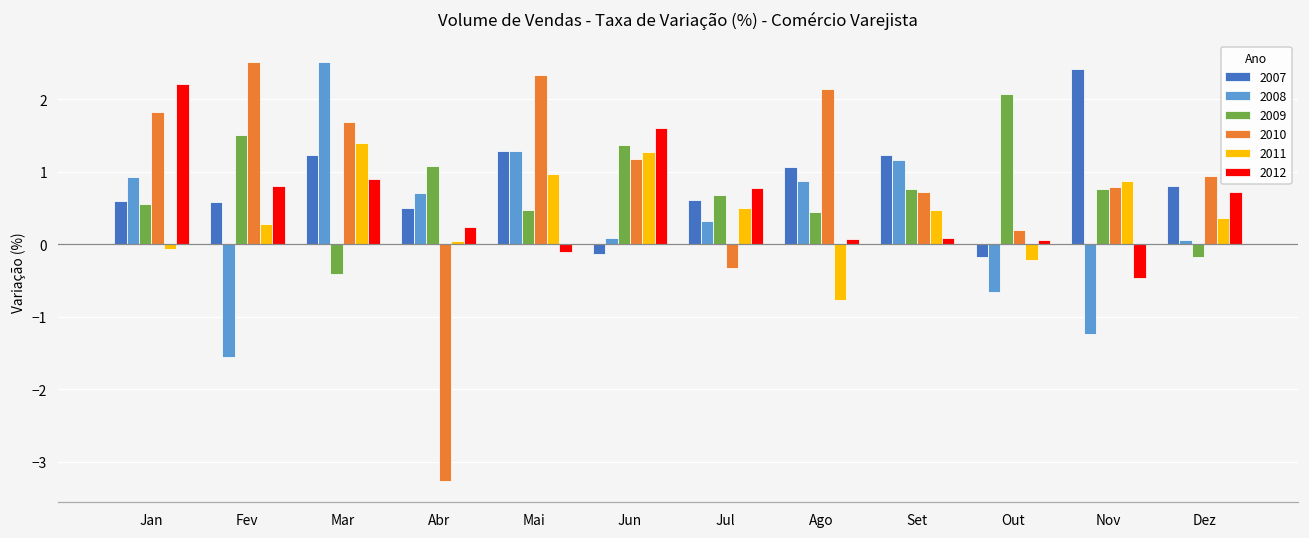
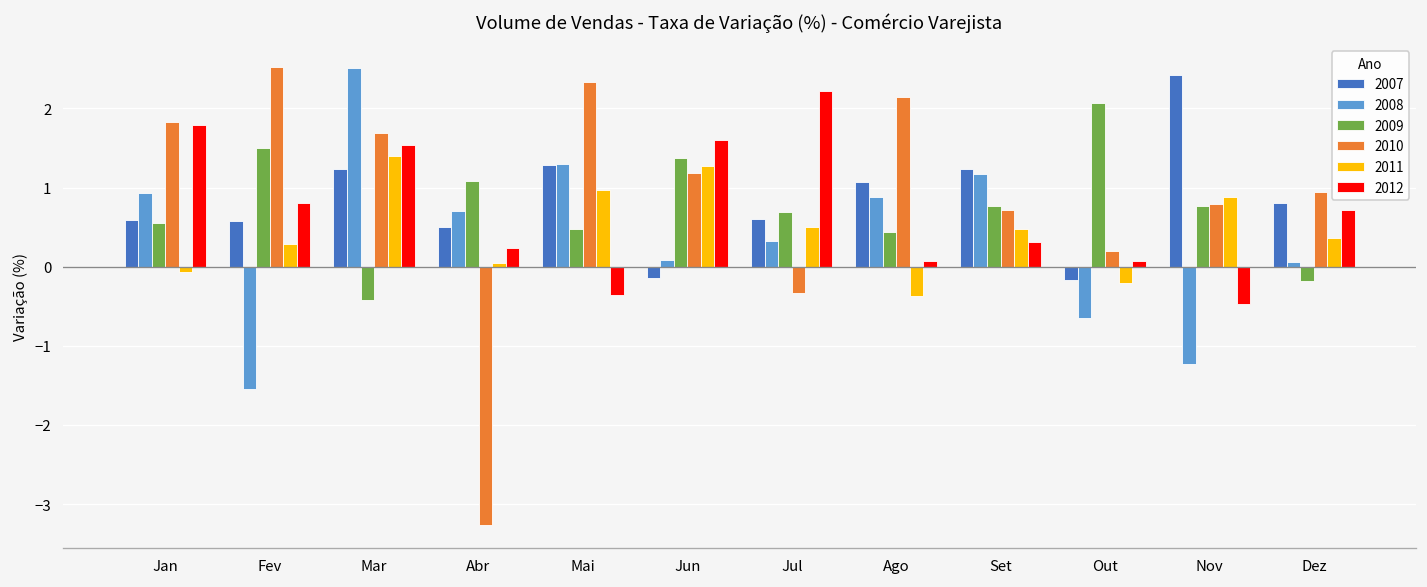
2012, Jan: 2.2 -> 1.8
2012, Mar: 0.9 -> 1.5
2012, Mai: -0.1 -> -0.4
2012, Jul: 0.8 -> 2.2
2011, Ago: -0.8 -> -0.4
2012, Set: 0.1 -> 0.3
